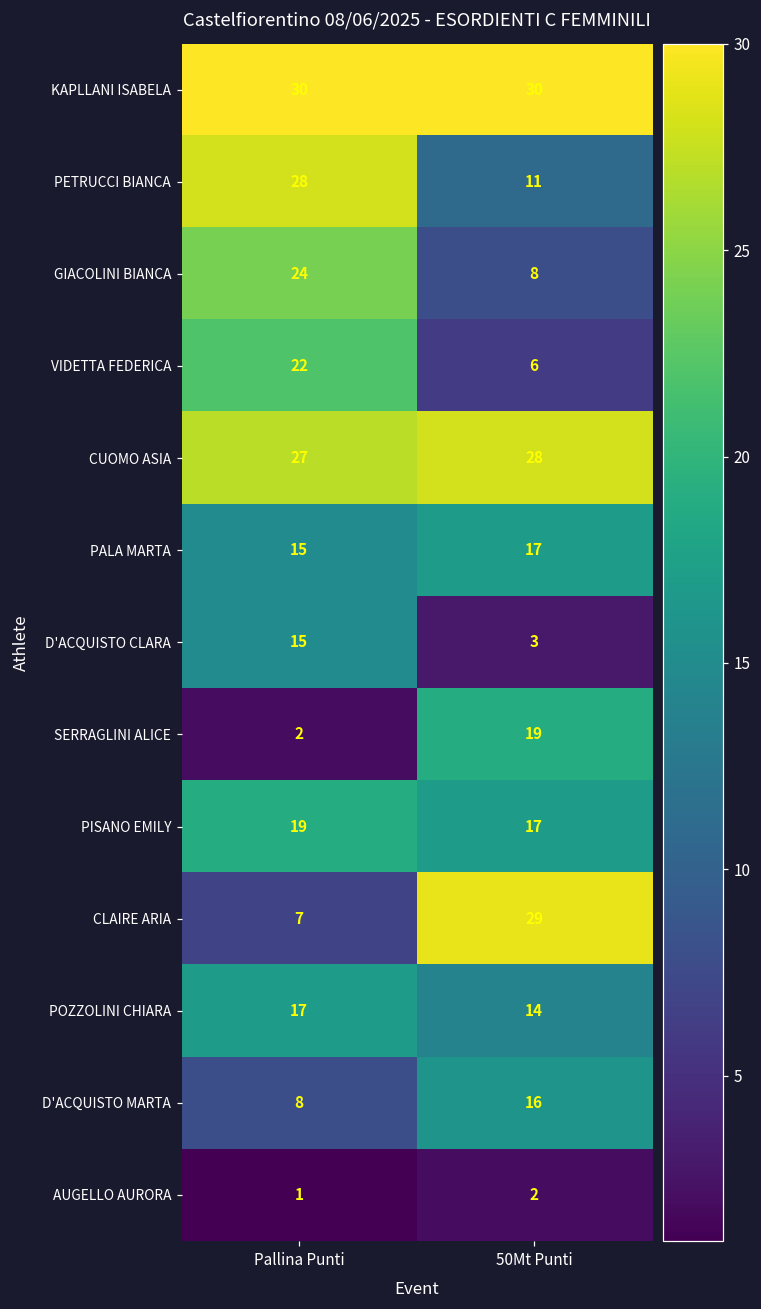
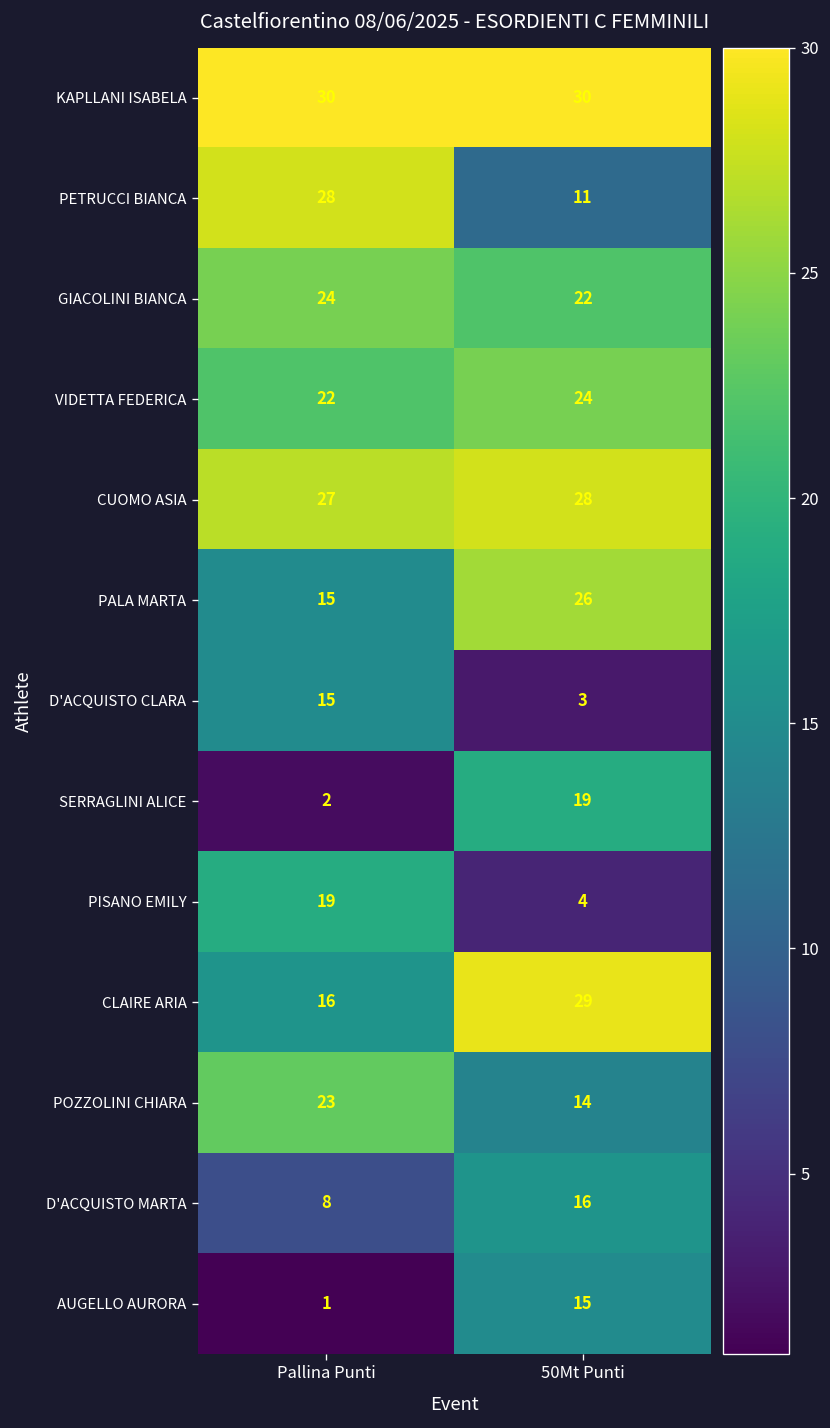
GIACOLINI BIANCA, 50Mt Punti: 8 -> 22
VIDETTA FEDERICA, 50Mt Punti: 6 -> 24
PALA MARTA, 50Mt Punti: 17 -> 26
PISANO EMILY, 50Mt Punti: 17 -> 4
CLAIRE ARIA, Pallina Punti: 7 -> 16
POZZOLINI CHIARA, Pallina Punti: 17 -> 23
AUGELLO AURORA, 50Mt Punti: 2 -> 15
